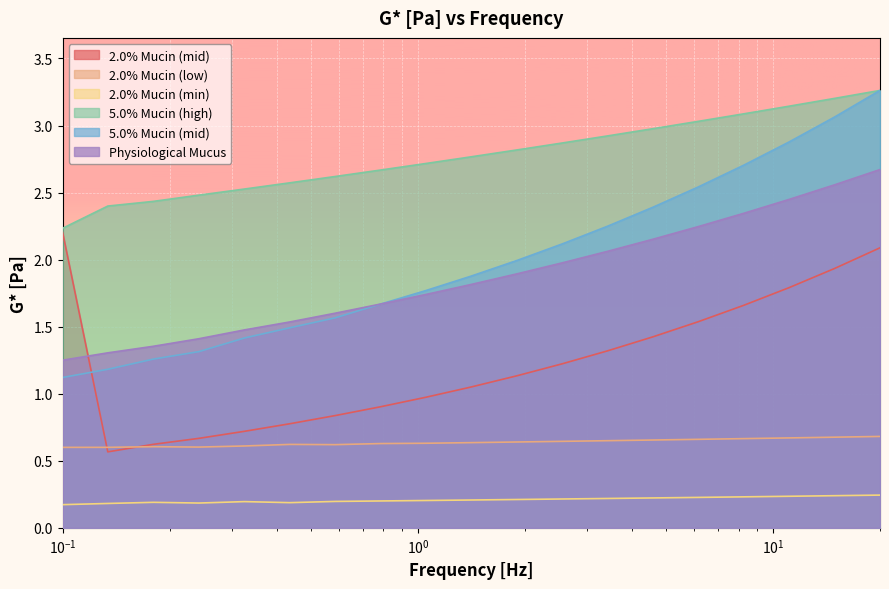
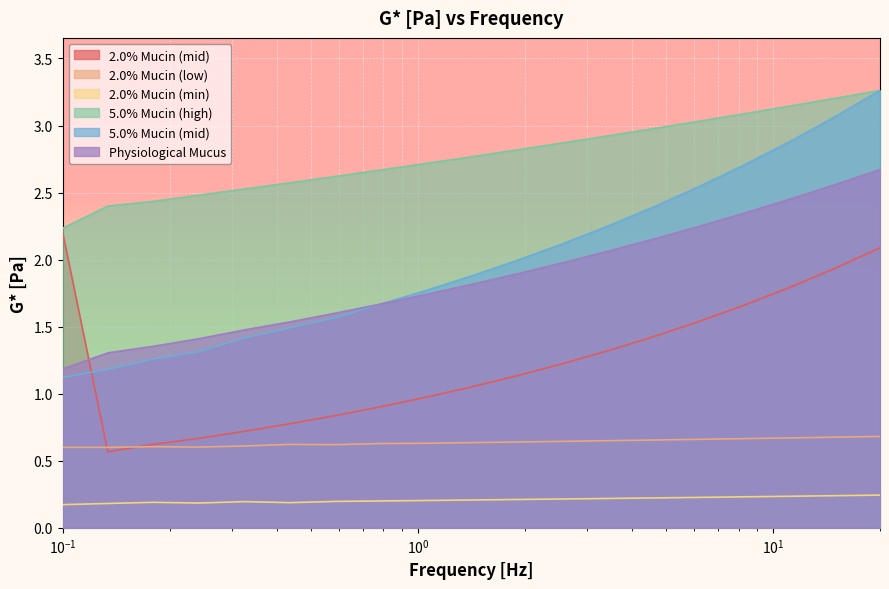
Physiological Mucus, 10^-1: 1.25 -> 1.18
